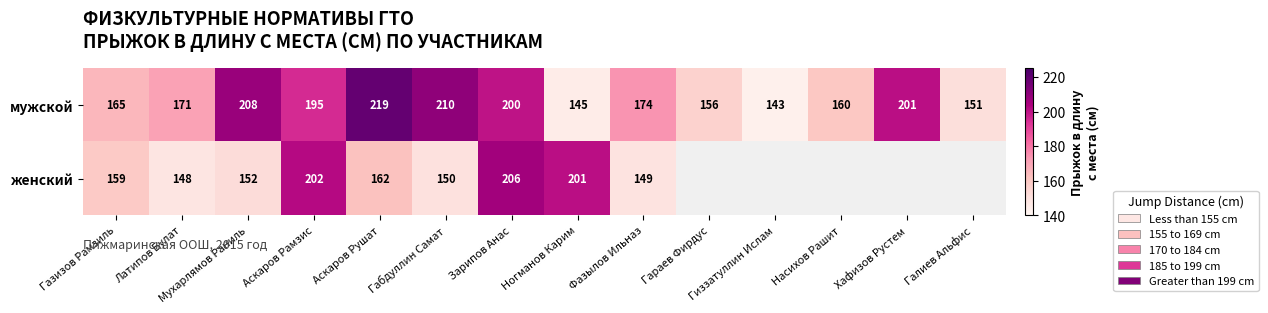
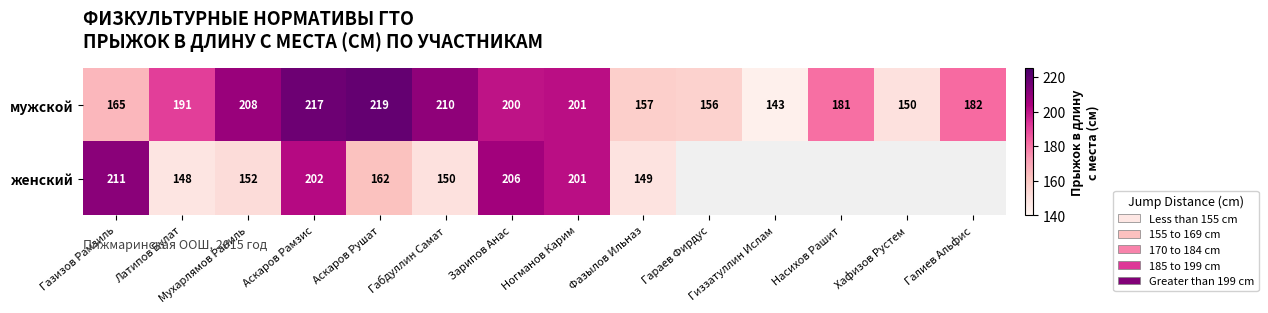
мужской, Латипов Булат: 171 -> 191
мужской, Аскаров Рамзис: 195 -> 217
мужской, Ногманов Карим: 145 -> 201
мужской, Фазылов Ильназ: 174 -> 157
мужской, Насихов Рашит: 160 -> 181
мужской, Хафизов Рустем: 201 -> 150
мужской, Галиев Альфис: 151 -> 182
женский, Газизов Рамзиль: 159 -> 211
